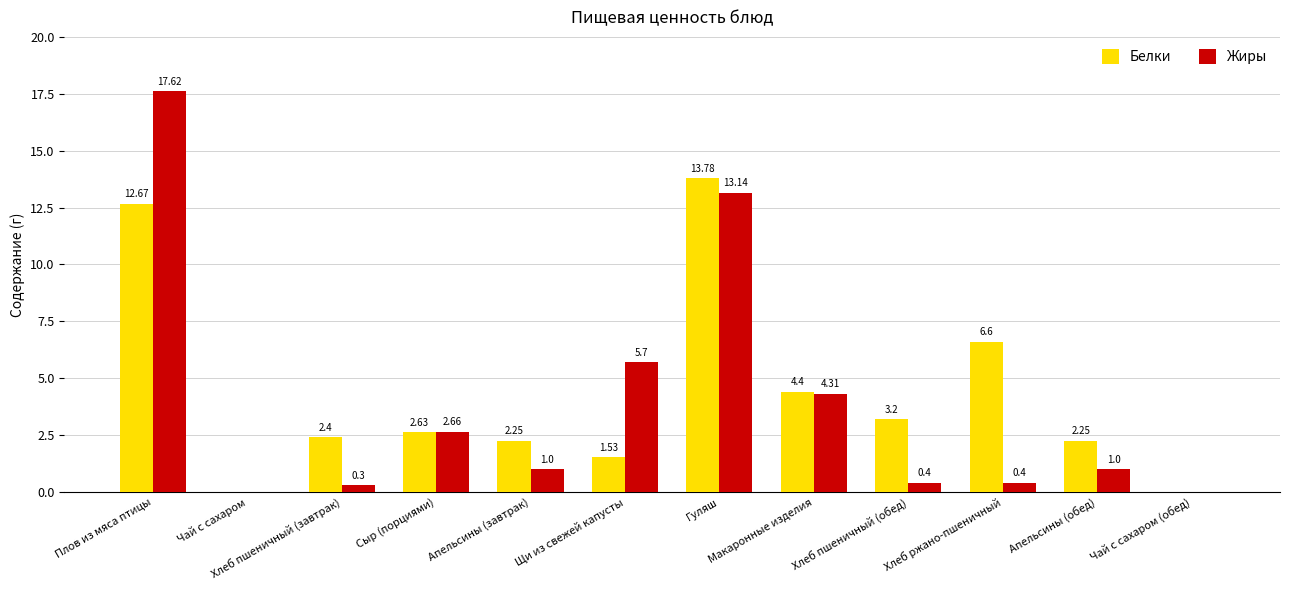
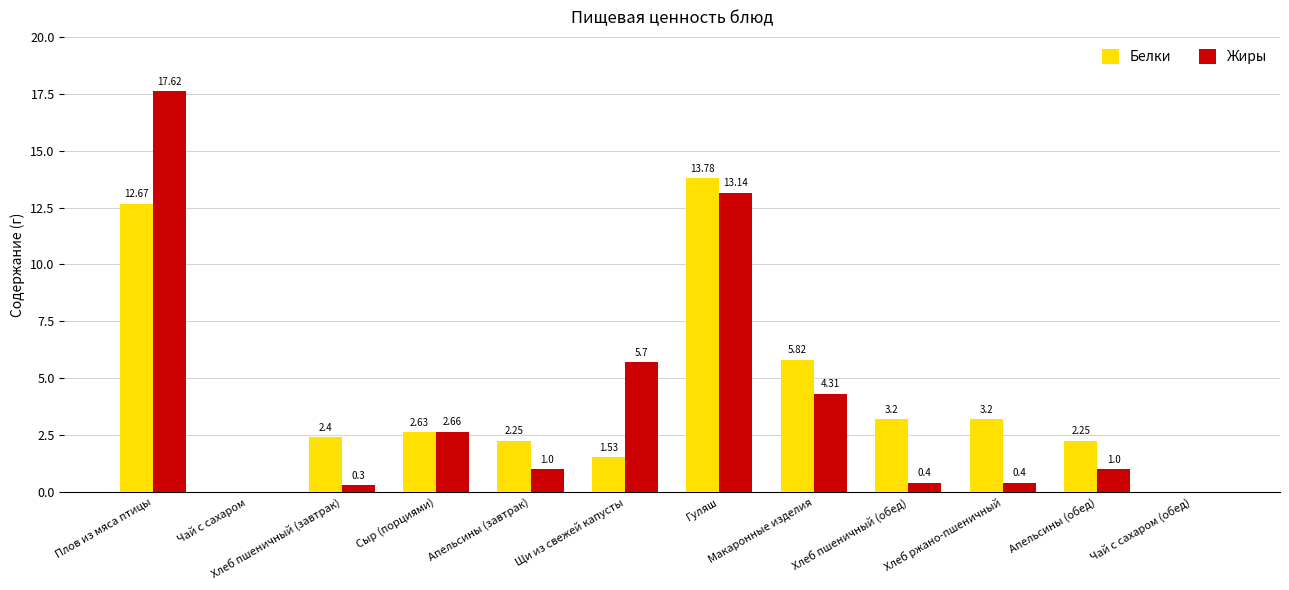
Белки, Макаронные изделия: 4.4 -> 5.82
Белки, Хлеб ржано-пшеничный: 6.6 -> 3.2
